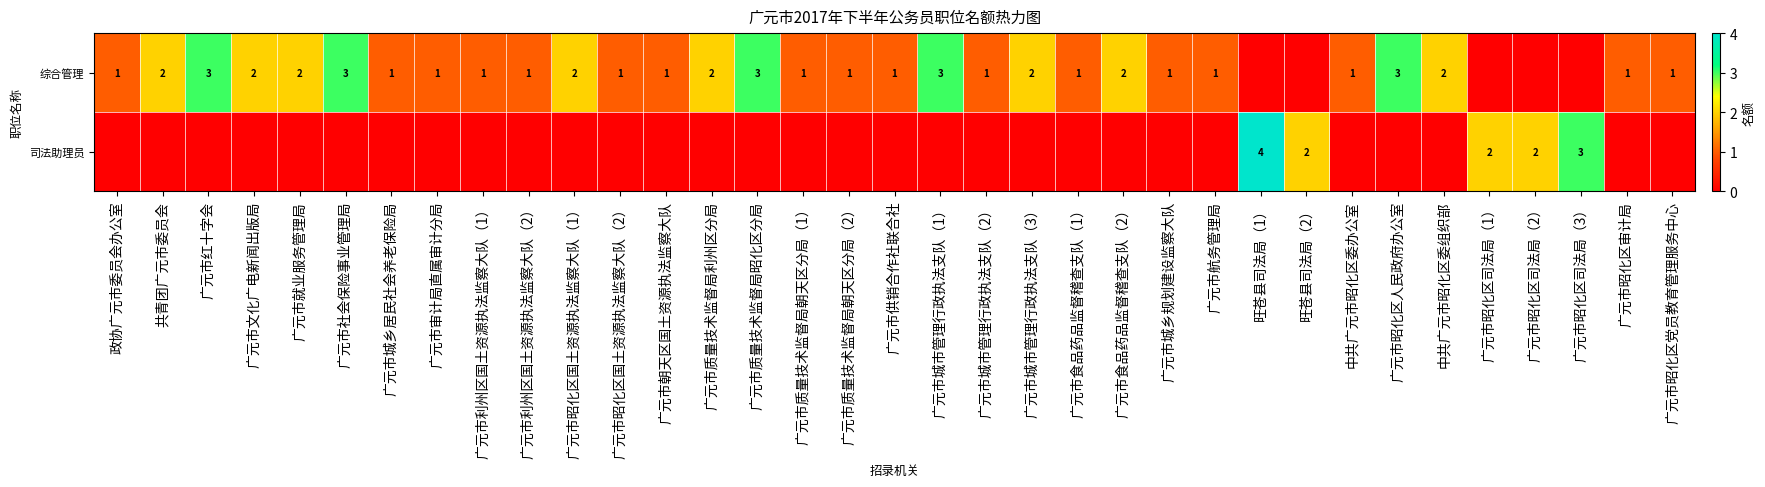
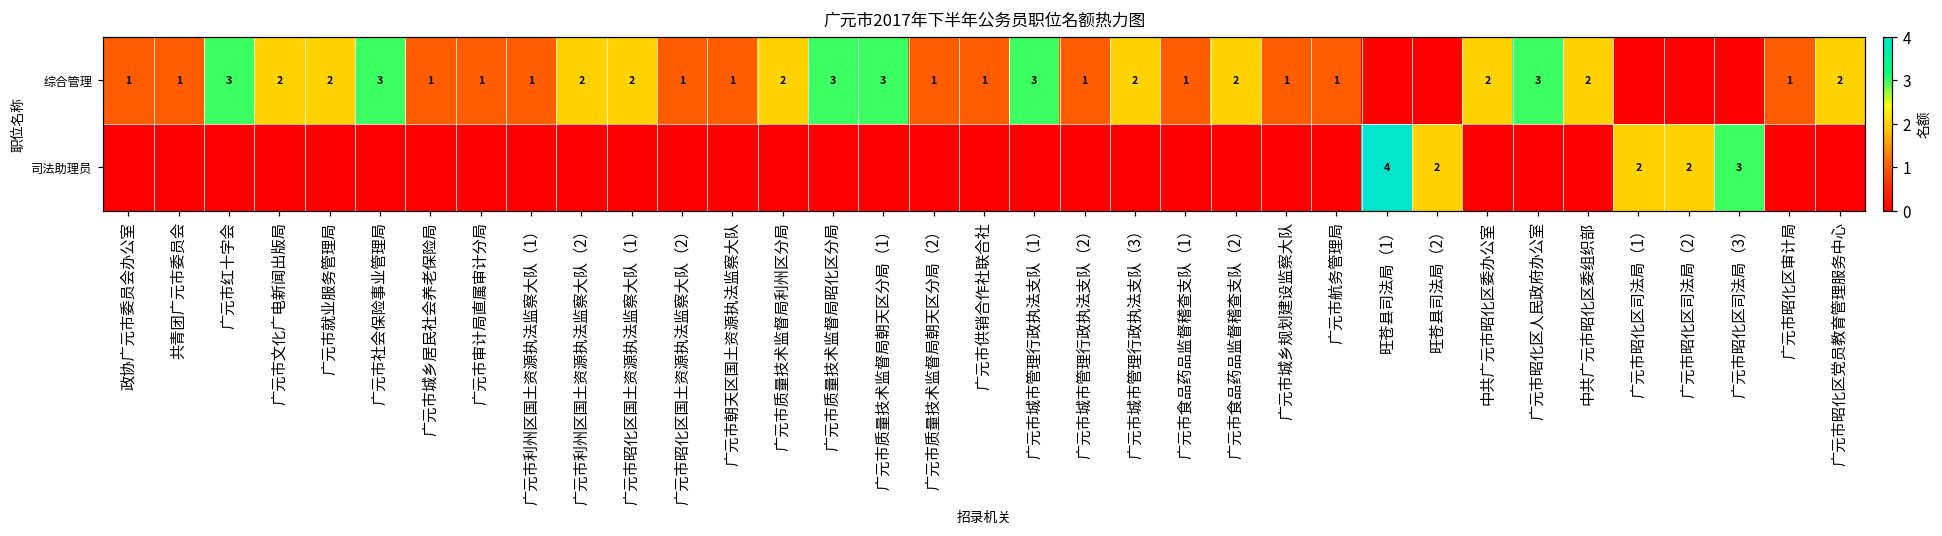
综合管理, 共青团广元市委员会: 2 -> 1
综合管理, 广元市利州区国土资源执法监察大队（2）: 1 -> 2
综合管理, 广元市质量技术监督局朝天区分局（1）: 1 -> 3
综合管理, 中共广元市昭化区委办公室: 1 -> 2
综合管理, 广元市昭化区党员教育管理服务中心: 1 -> 2
